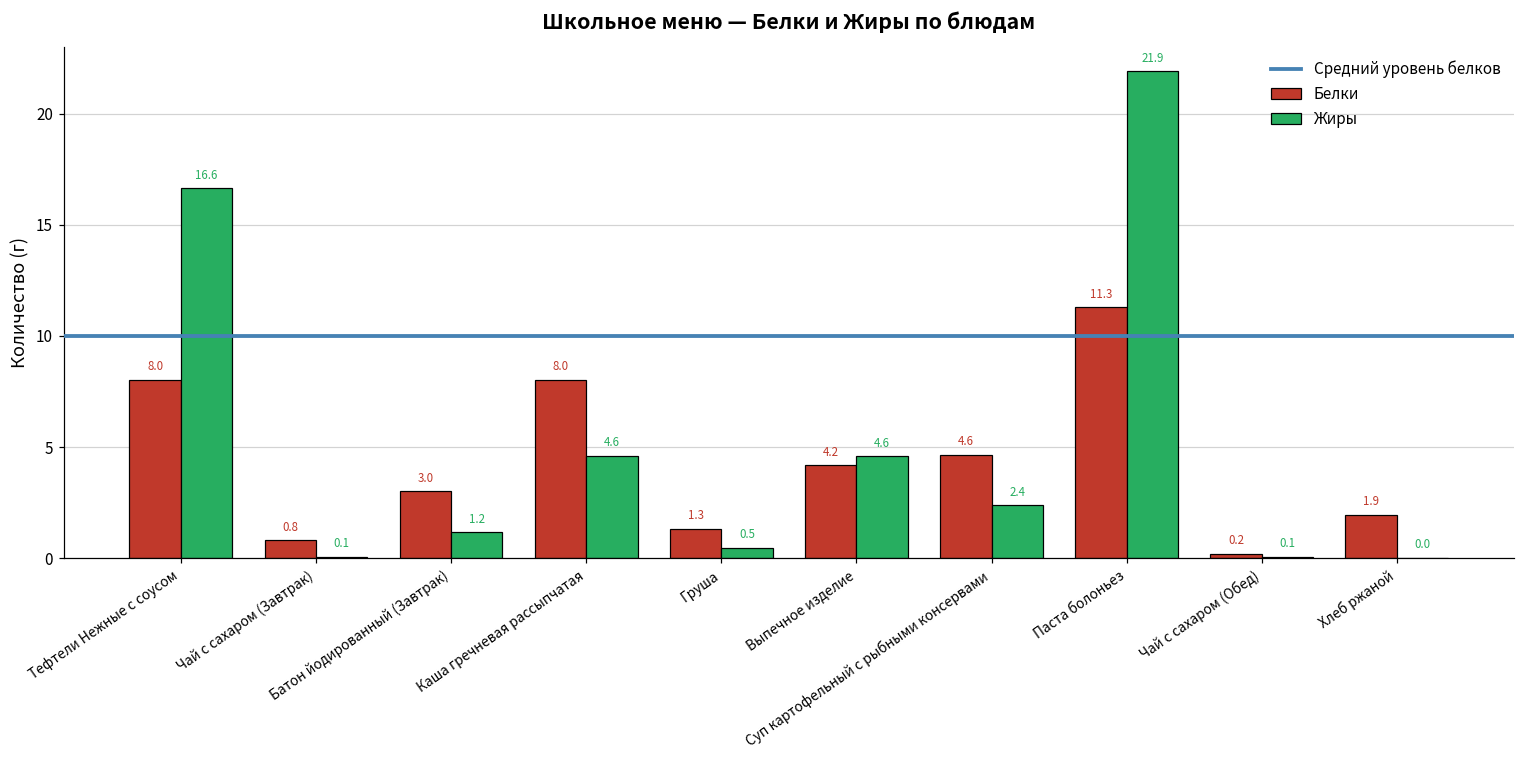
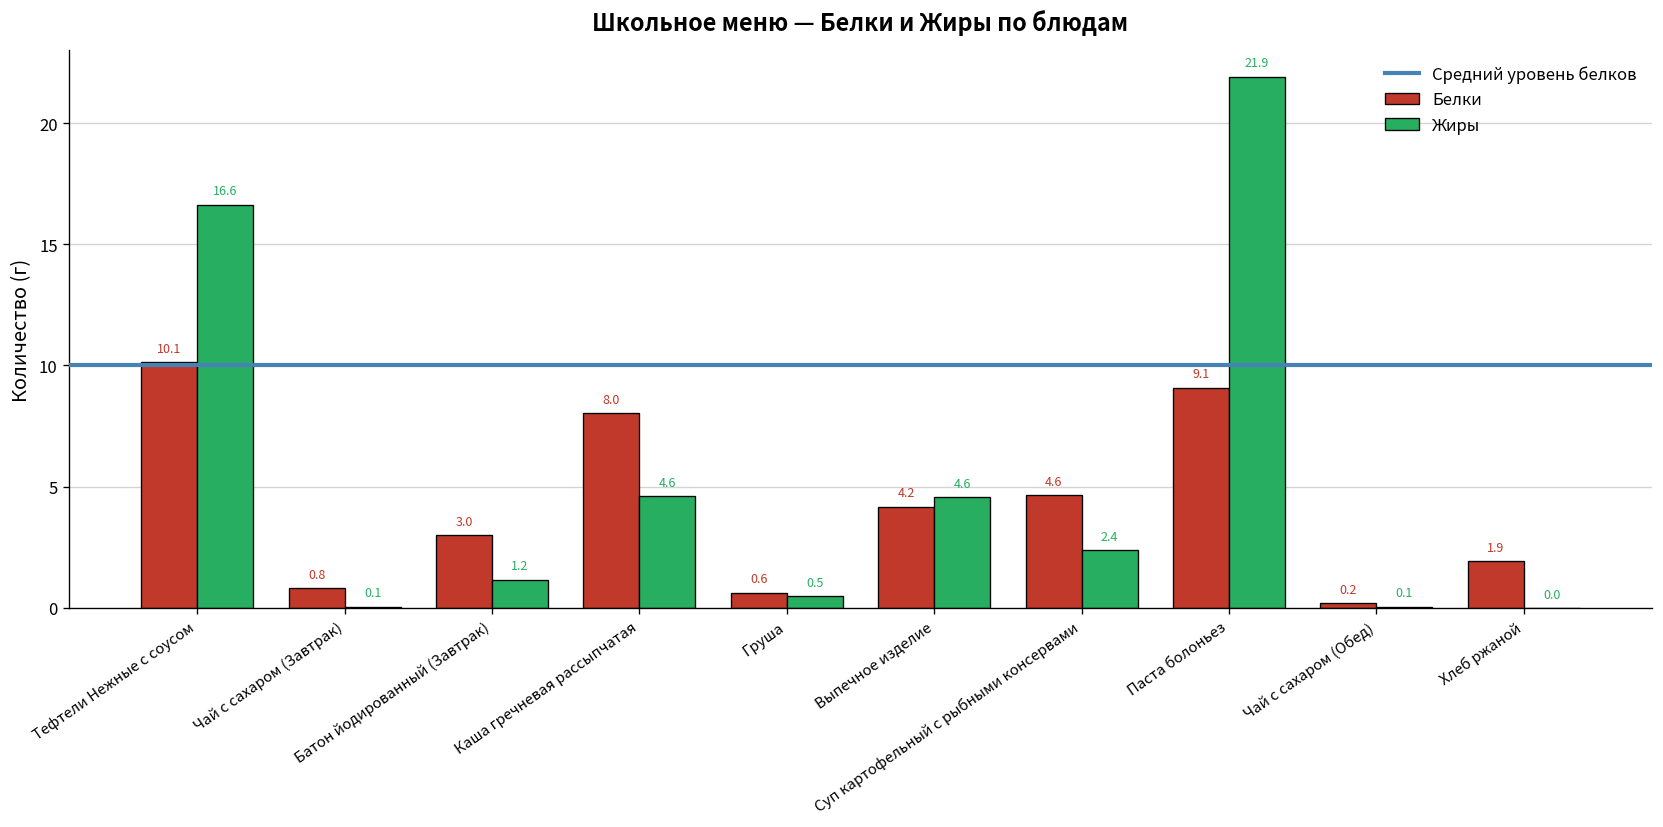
Белки, Тефтели Нежные с соусом: 8.0 -> 10.1
Белки, Груша: 1.3 -> 0.6
Белки, Паста болоньез: 11.3 -> 9.1
